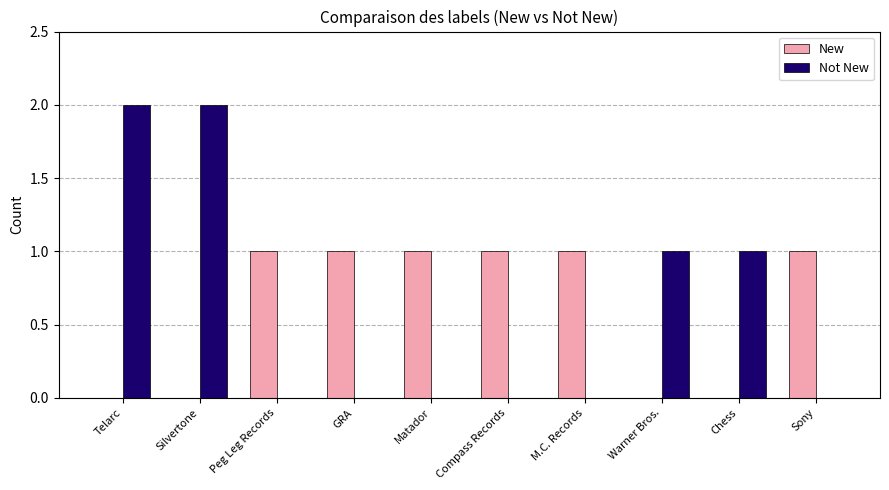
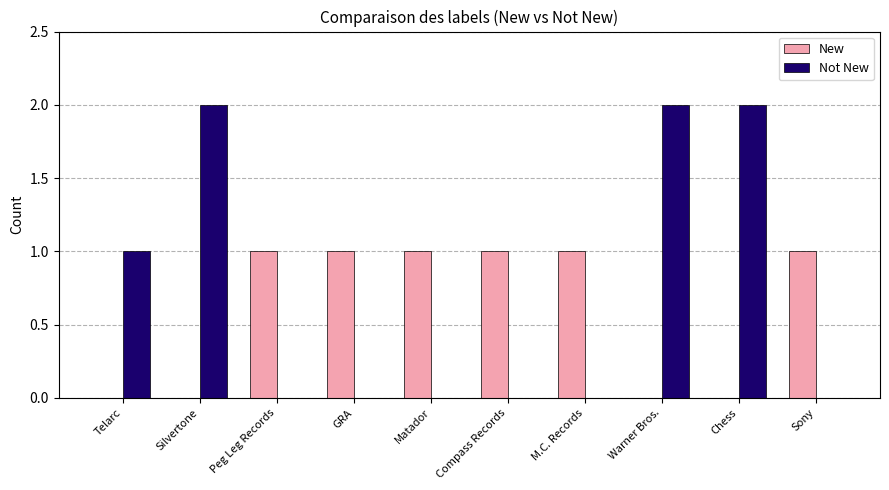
Not New, Telarc: 2 -> 1
Not New, Warner Bros.: 1 -> 2
Not New, Chess: 1 -> 2
